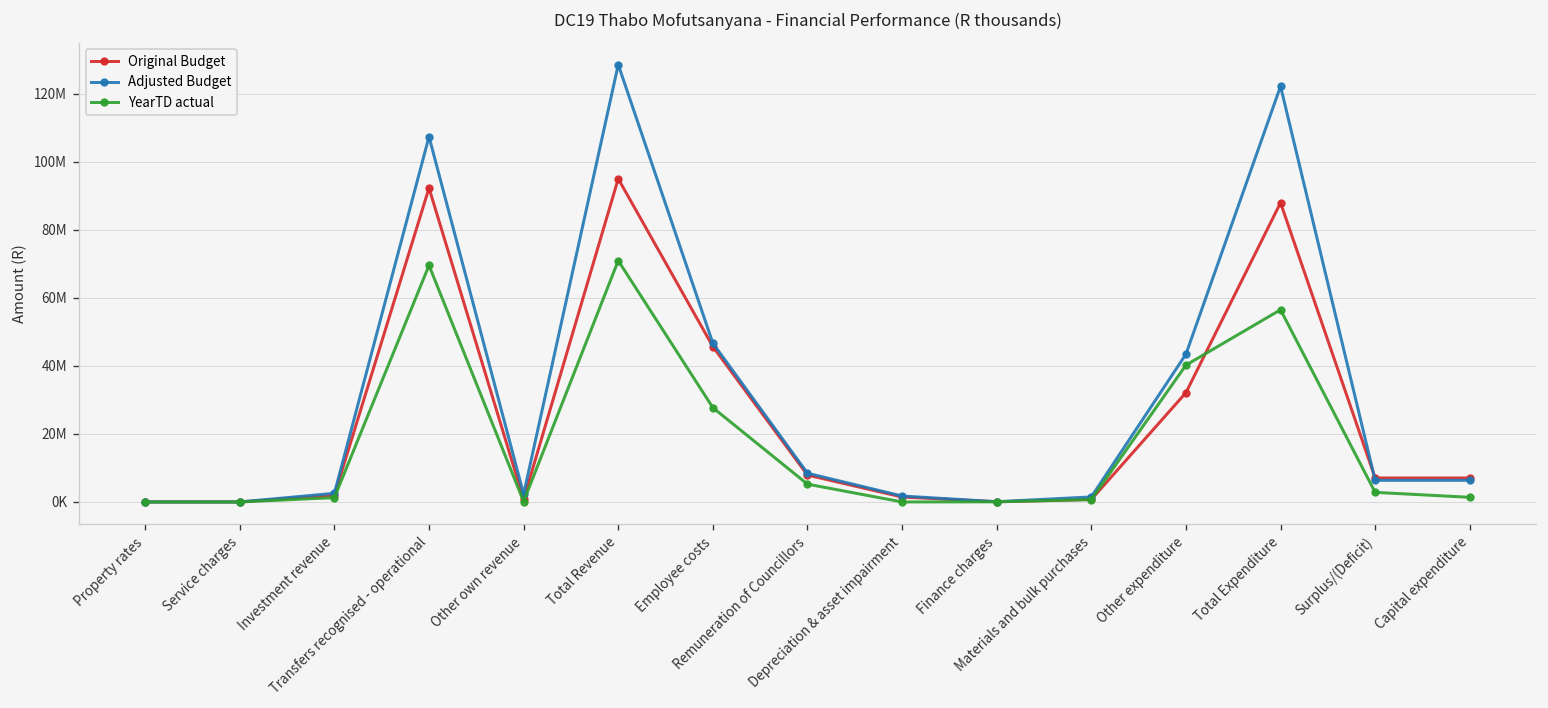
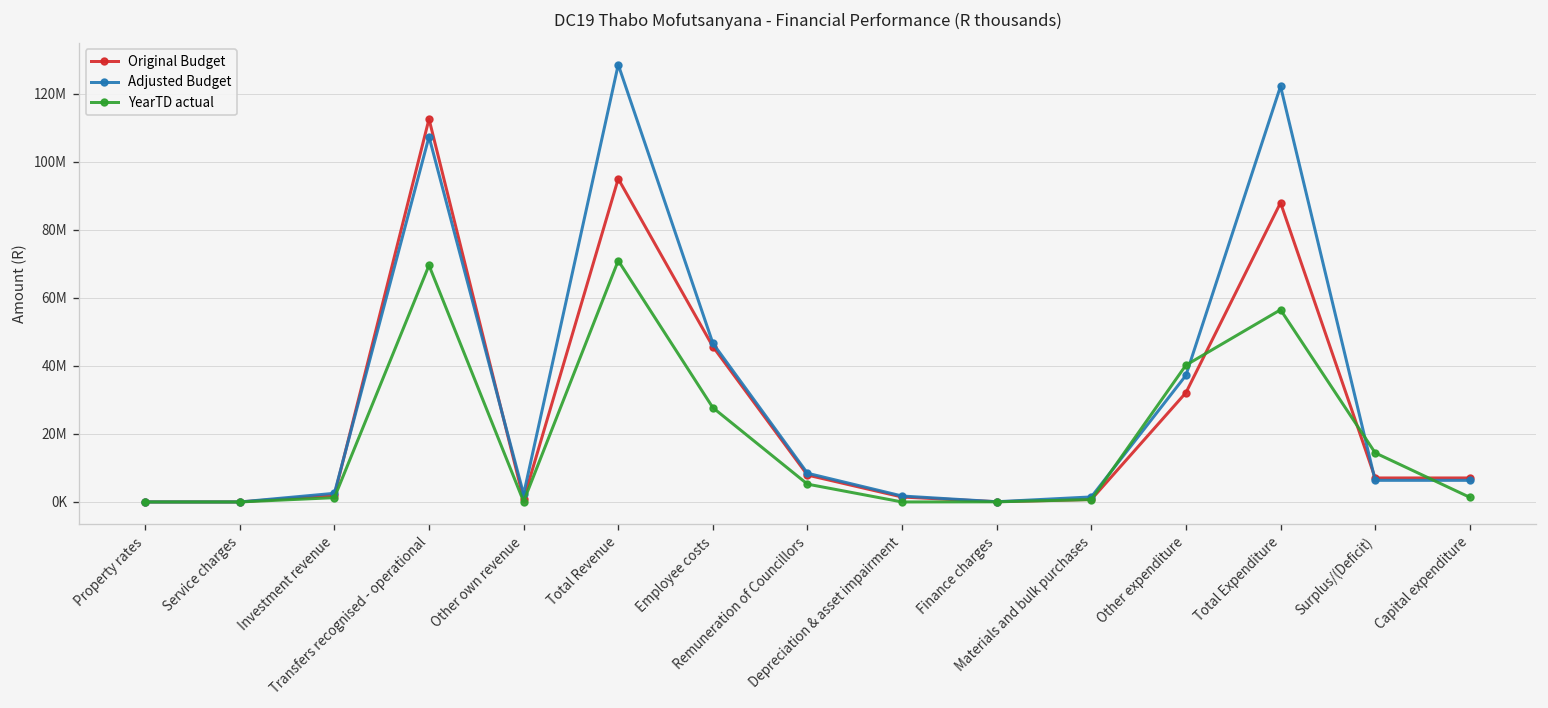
Original Budget, Transfers recognised - operational: 92000000 -> 113000000
Adjusted Budget, Other expenditure: 43000000 -> 37000000
YearTD actual, Surplus/(Deficit): 3000000 -> 14000000
